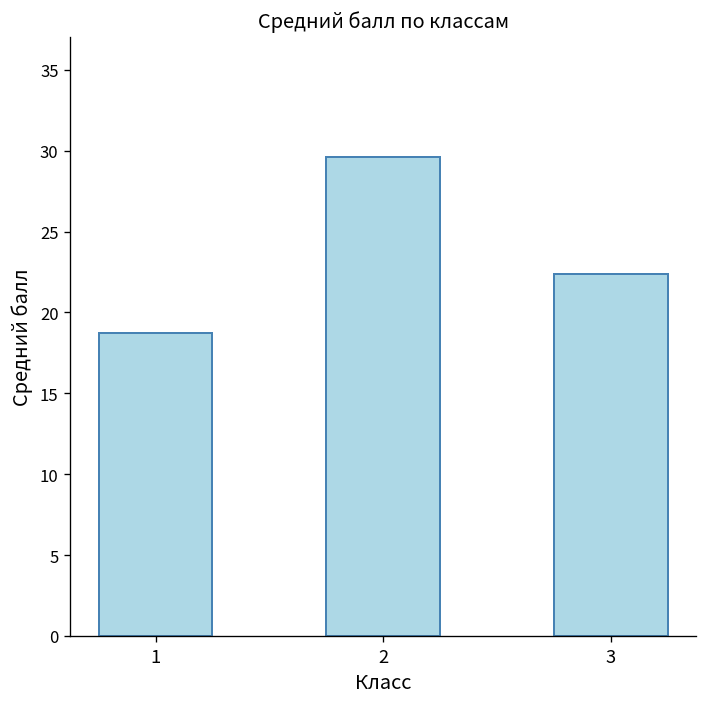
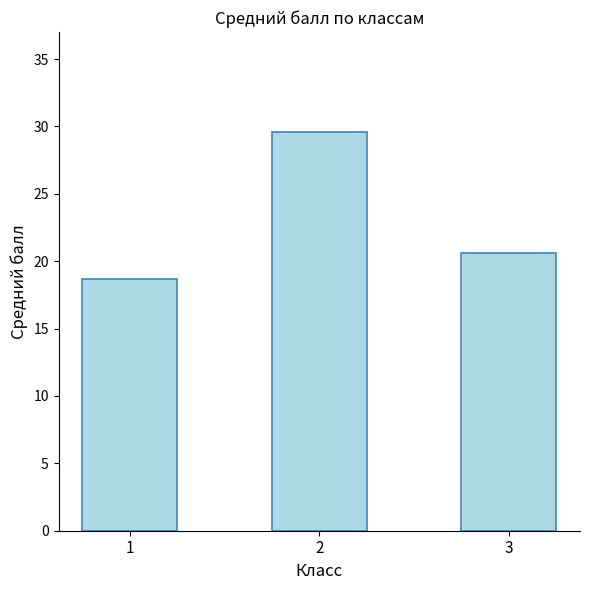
3: 22.4 -> 20.6
